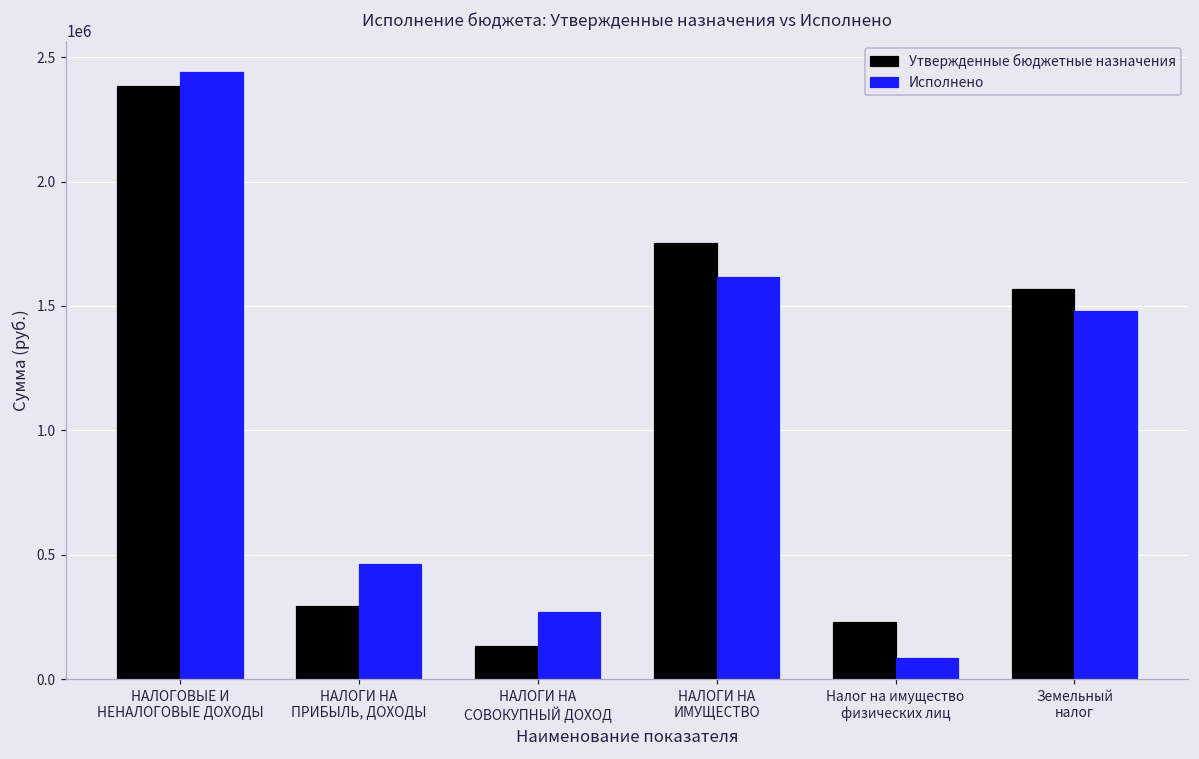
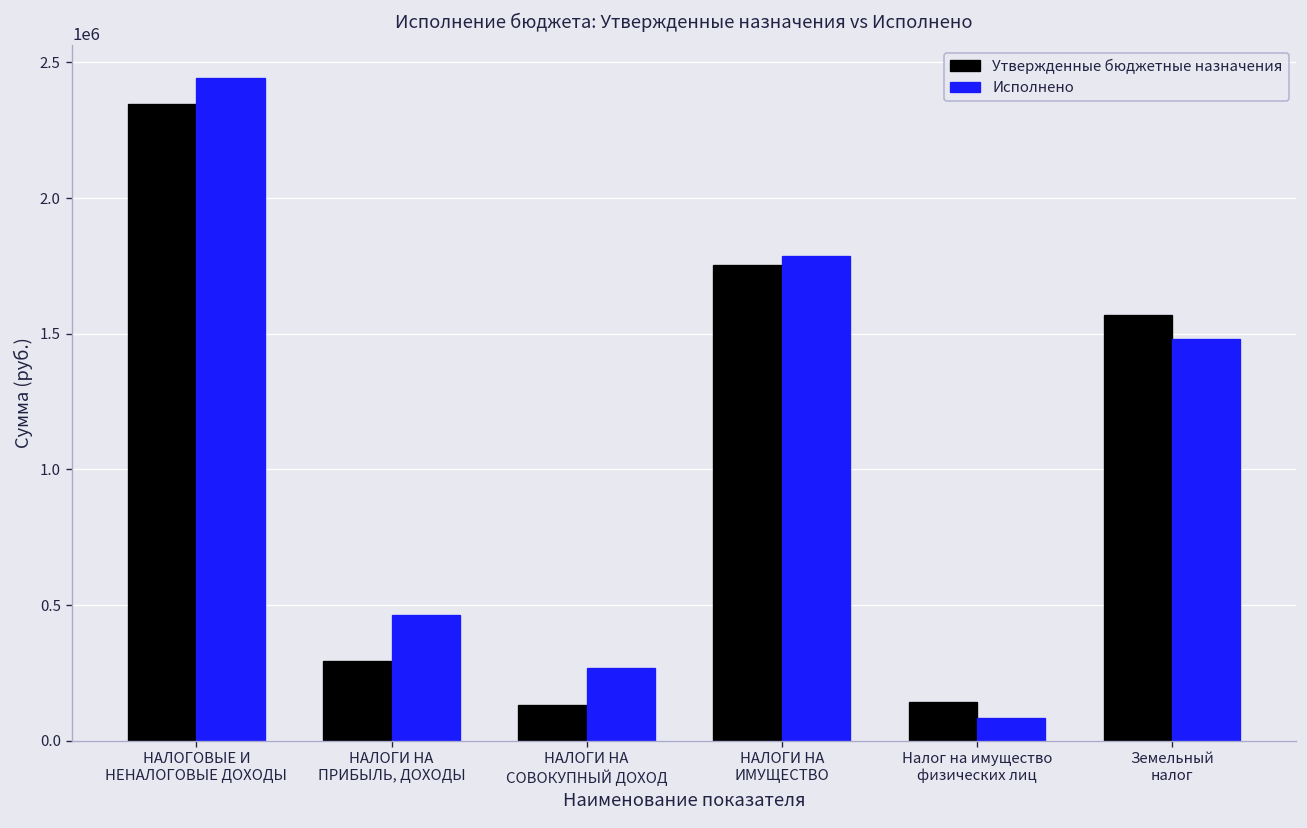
Утвержденные бюджетные назначения, НАЛОГОВЫЕ И НЕНАЛОГОВЫЕ ДОХОДЫ: 2380000 -> 2350000
Исполнено, НАЛОГИ НА ИМУЩЕСТВО: 1610000 -> 1790000
Утвержденные бюджетные назначения, Налог на имущество физических лиц: 230000 -> 140000
